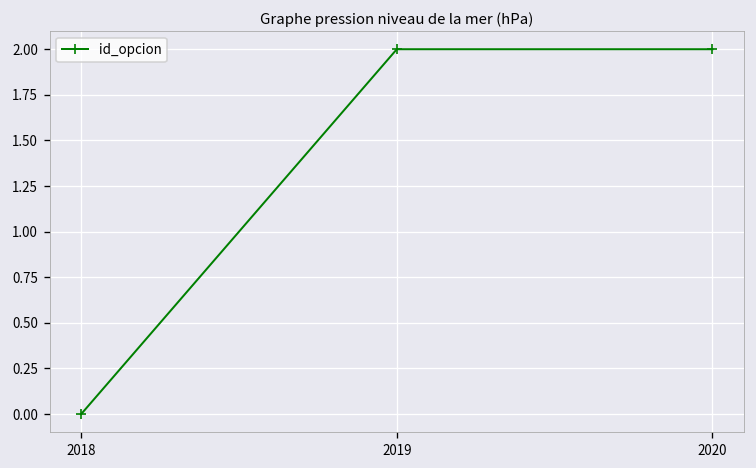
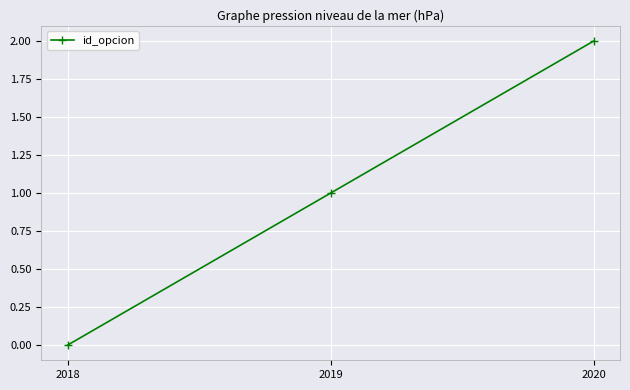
2019: 2 -> 1
